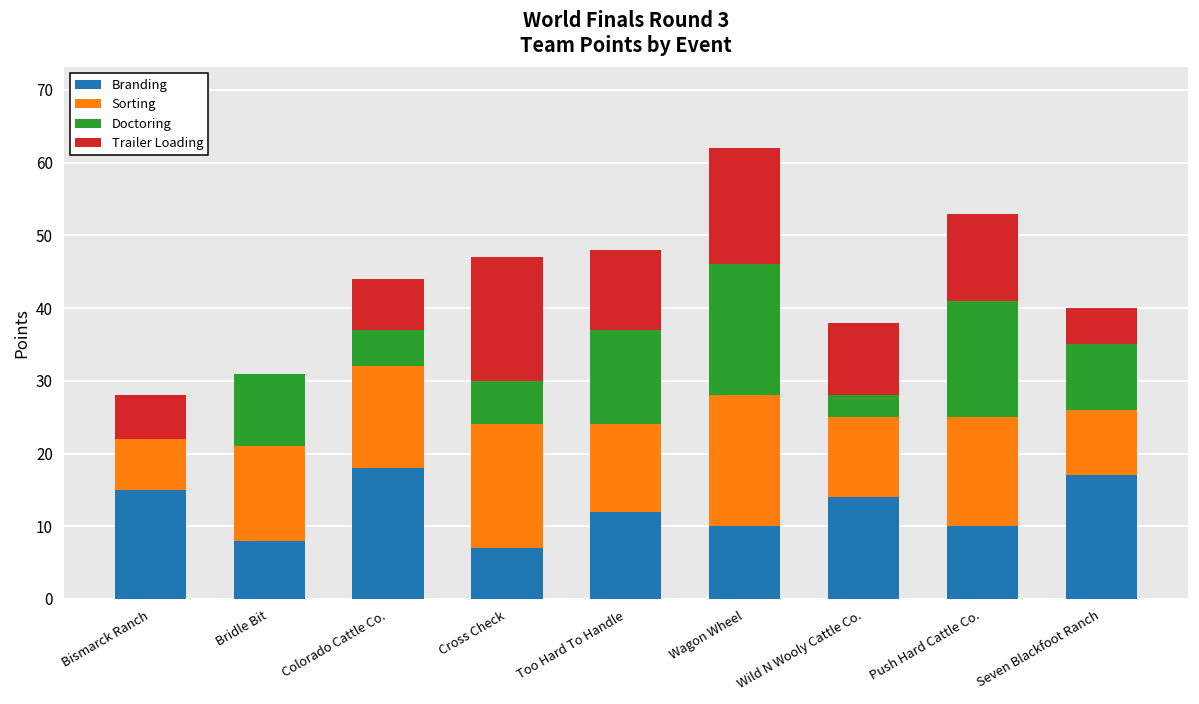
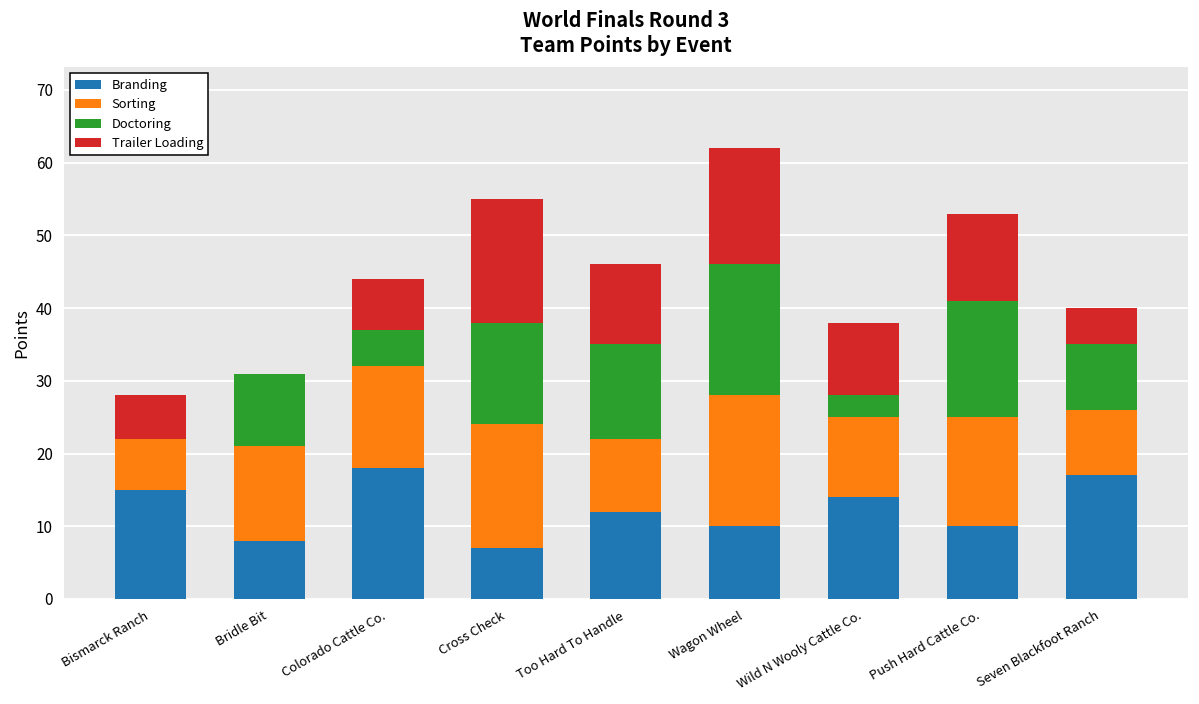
Doctoring, Cross Check: 6 -> 14
Sorting, Too Hard To Handle: 12 -> 10
